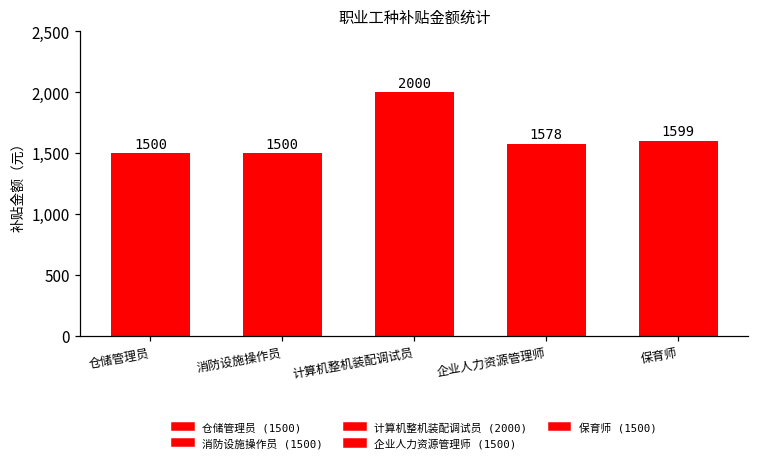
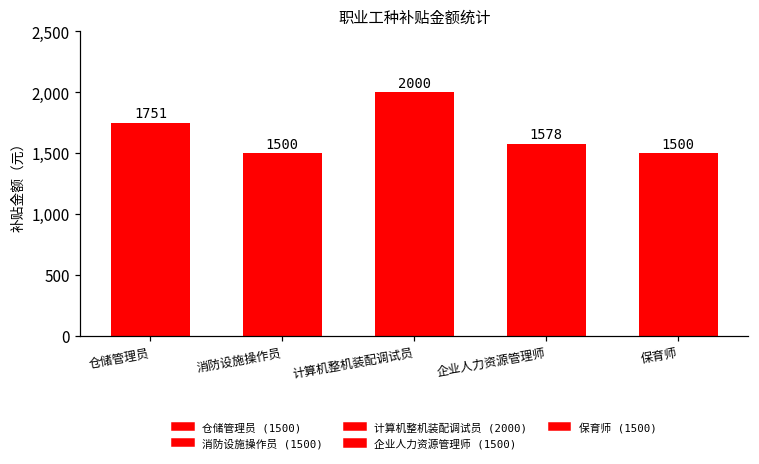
仓储管理员: 1500 -> 1751
保育师: 1599 -> 1500
